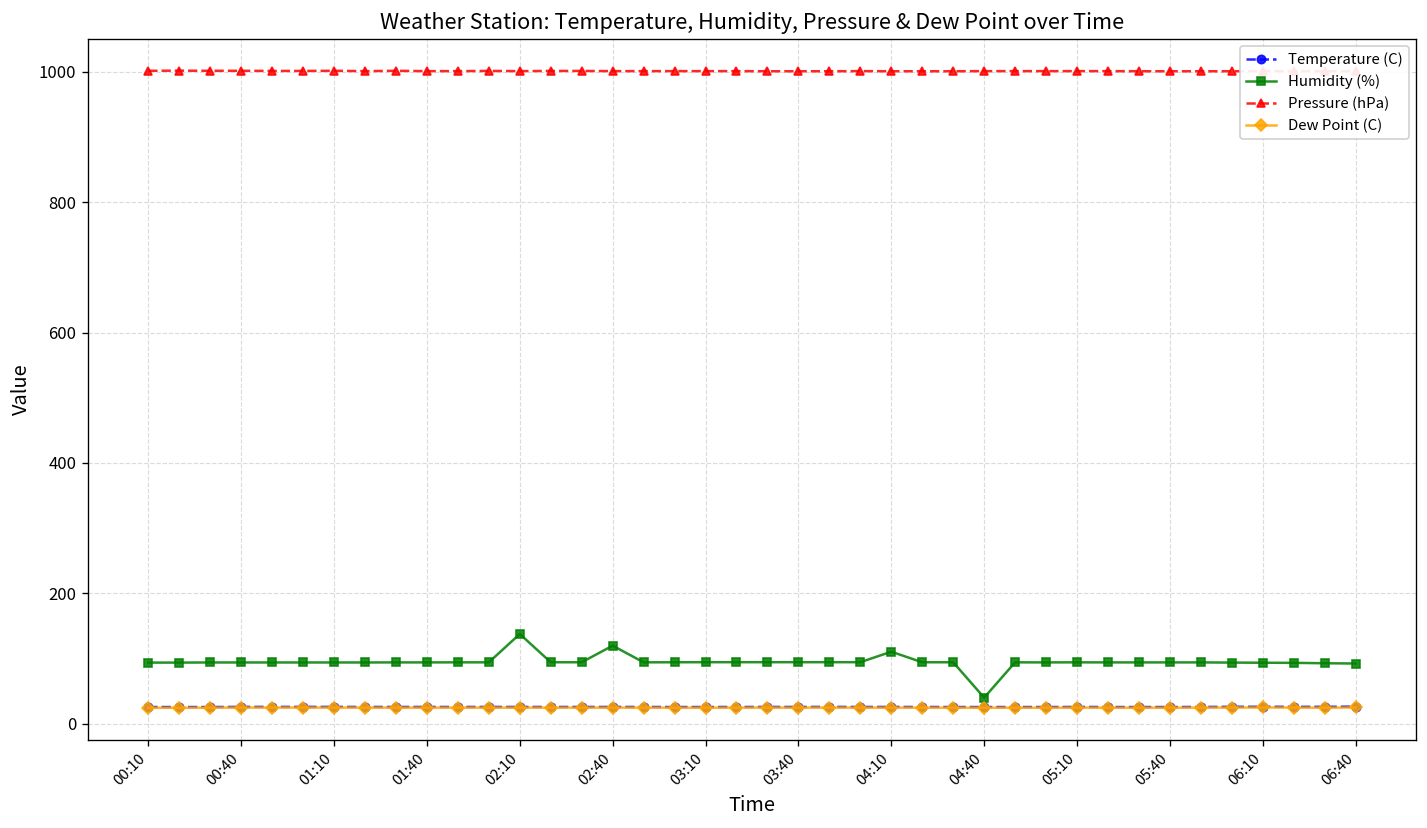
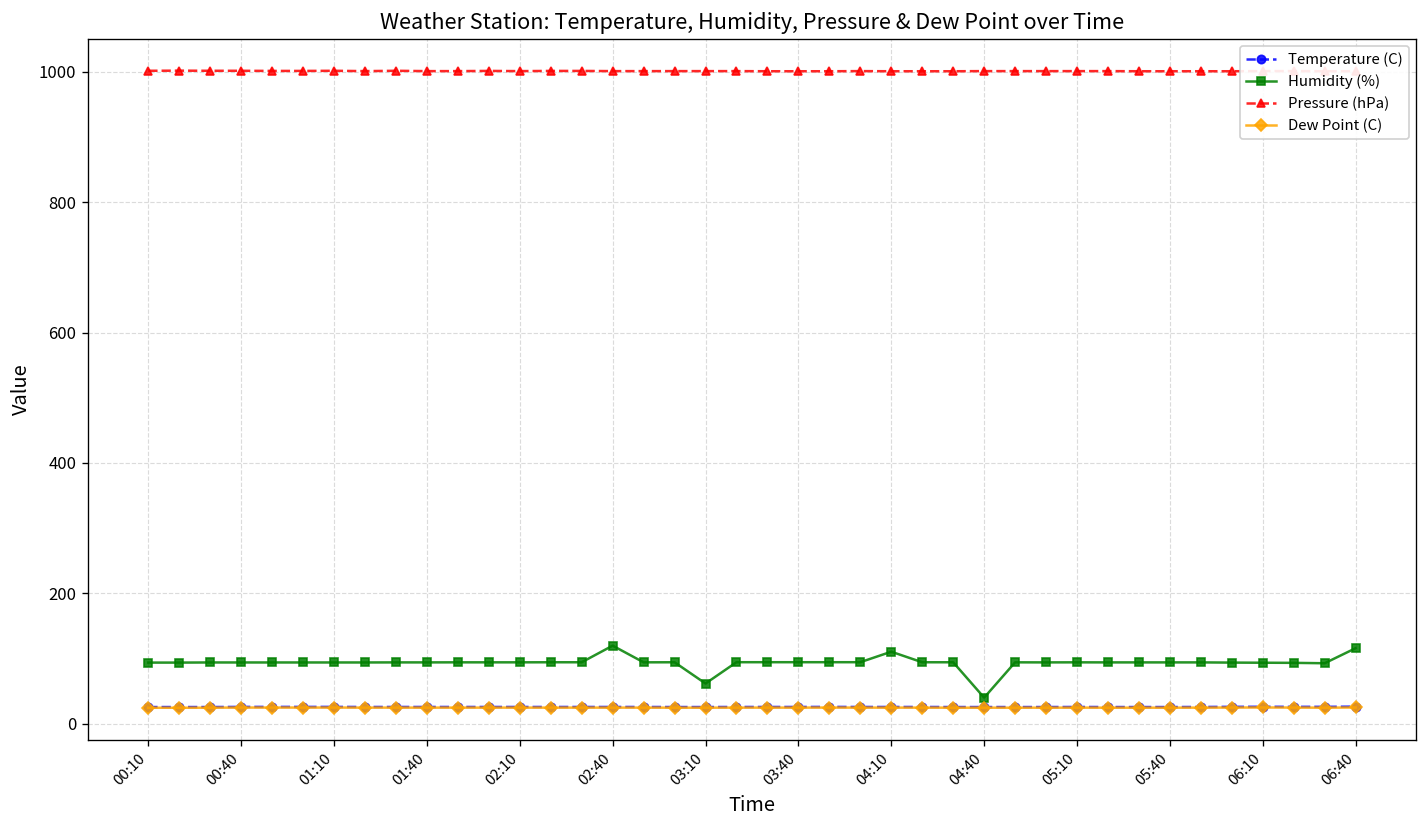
Humidity (%), 02:10: 140 -> 90
Humidity (%), 03:10: 90 -> 60
Humidity (%), 06:40: 90 -> 120
